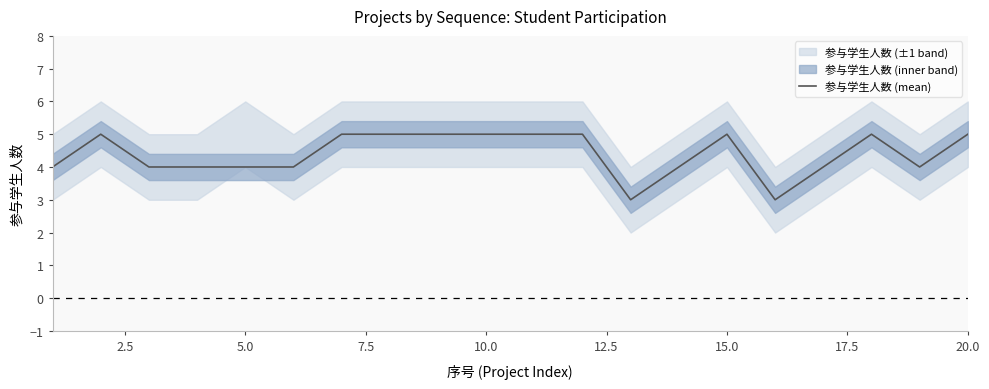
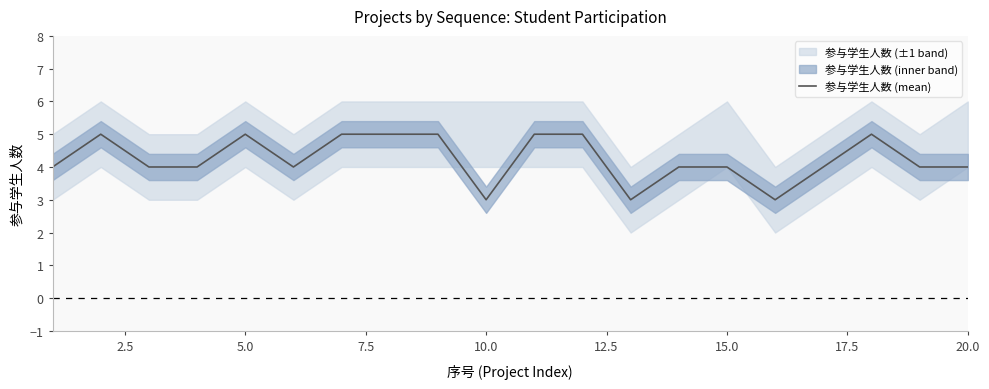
参与学生人数 (mean), 5.0: 4 -> 5
参与学生人数 (mean), 10.0: 5 -> 3
参与学生人数 (mean), 15.0: 5 -> 4
参与学生人数 (mean), 20.0: 5 -> 4
